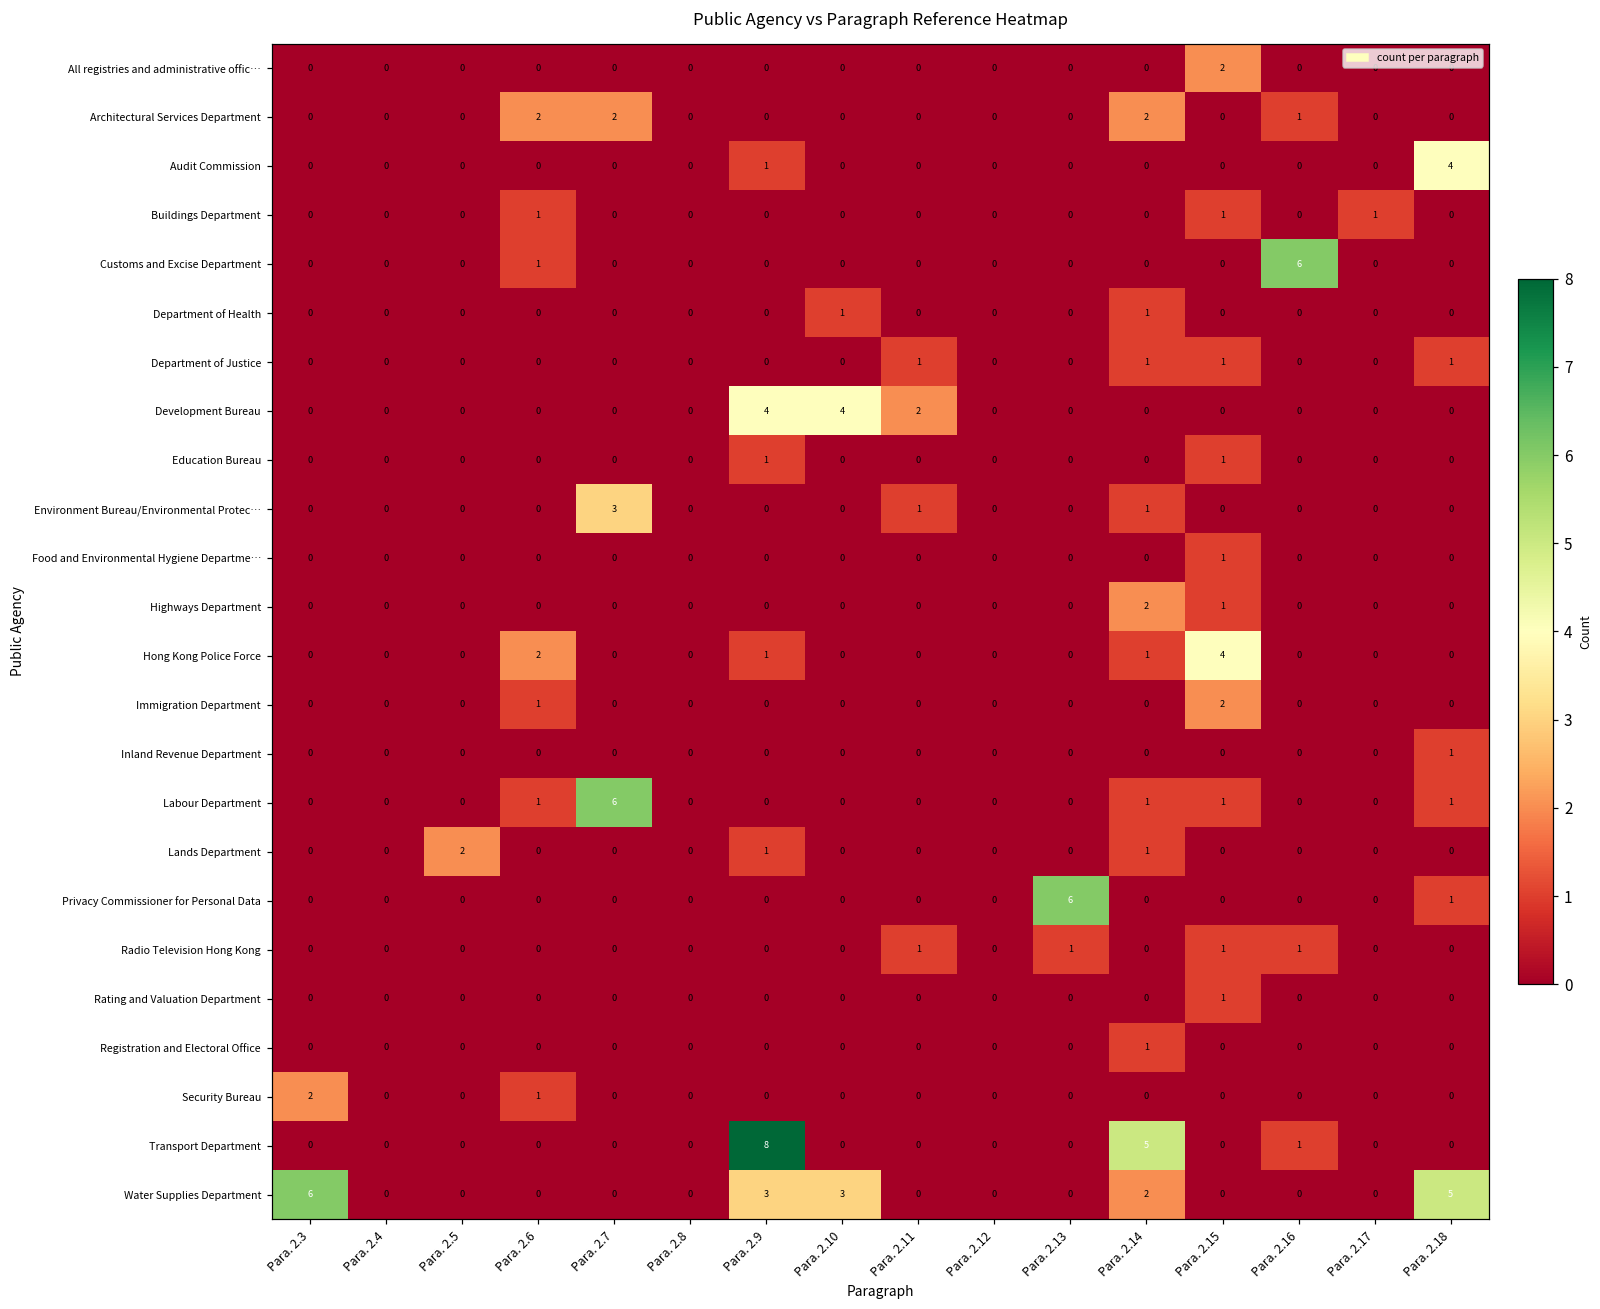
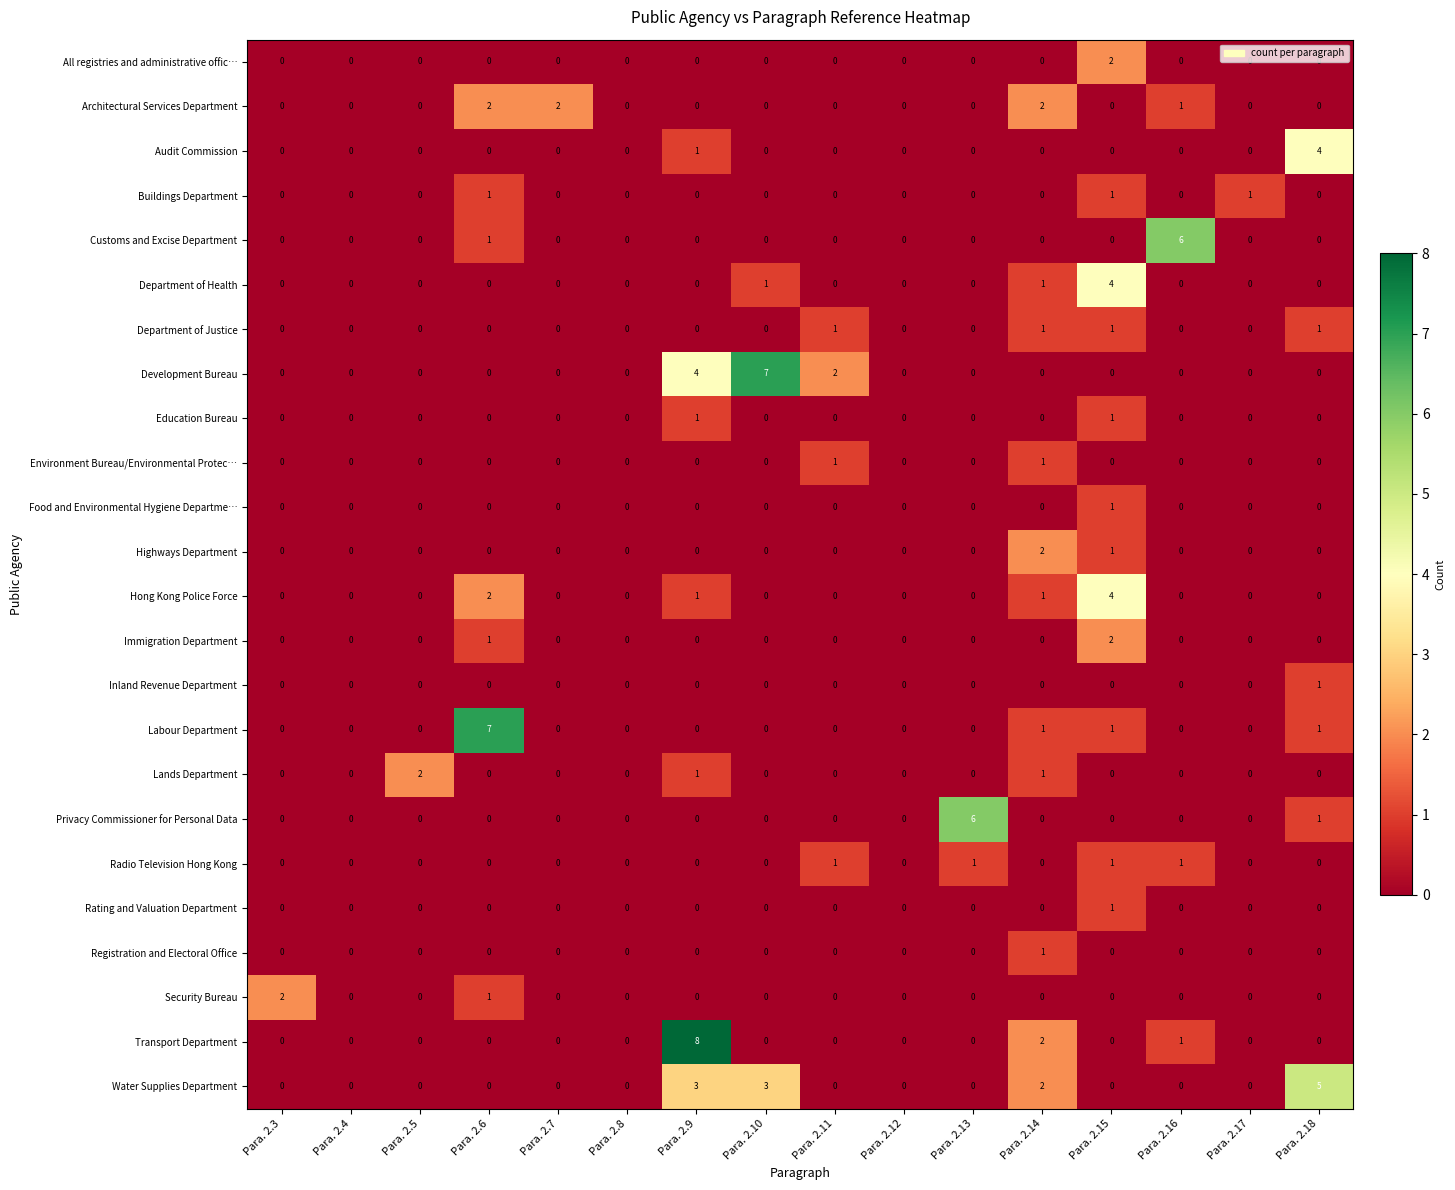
Department of Health, Para. 2.15: 0 -> 4
Development Bureau, Para. 2.10: 4 -> 7
Environment Bureau/Environmental Protec…, Para. 2.7: 3 -> 0
Labour Department, Para. 2.6: 1 -> 7
Labour Department, Para. 2.7: 6 -> 0
Transport Department, Para. 2.14: 5 -> 2
Water Supplies Department, Para. 2.3: 6 -> 0
